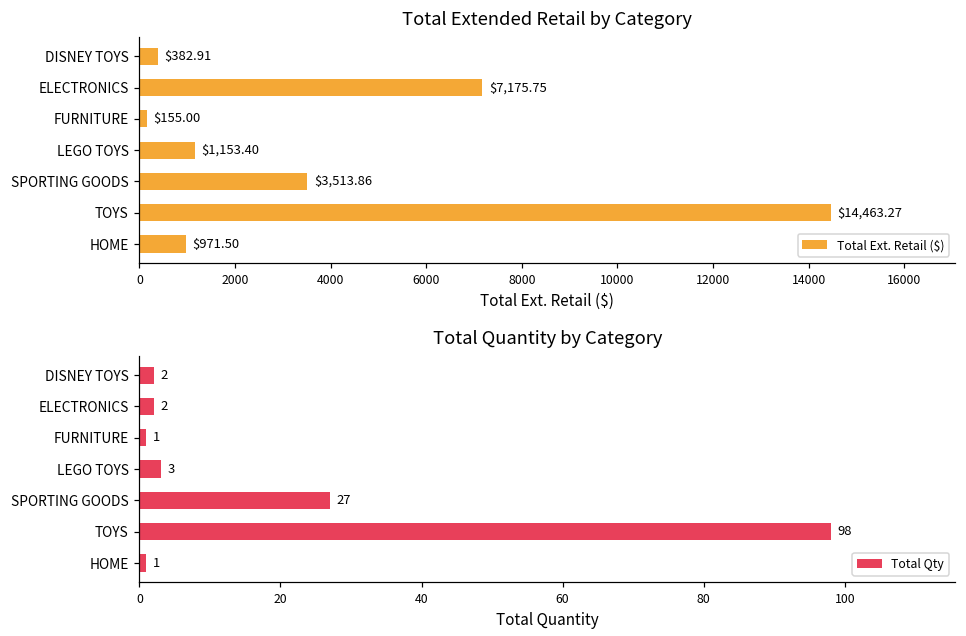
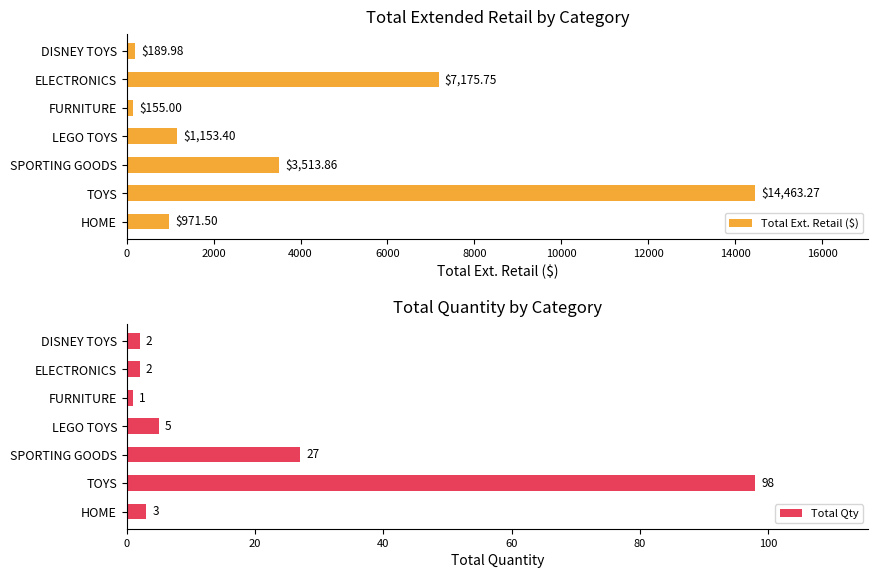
Total Extended Retail by Category, DISNEY TOYS: $382.91 -> $189.98
Total Quantity by Category, LEGO TOYS: 3 -> 5
Total Quantity by Category, HOME: 1 -> 3
